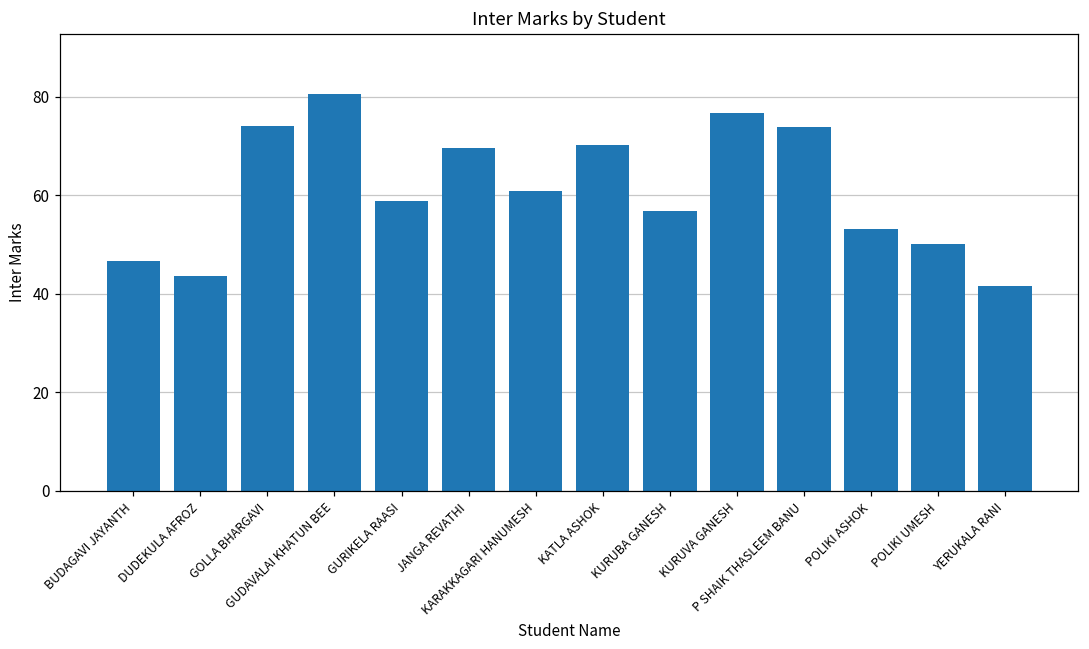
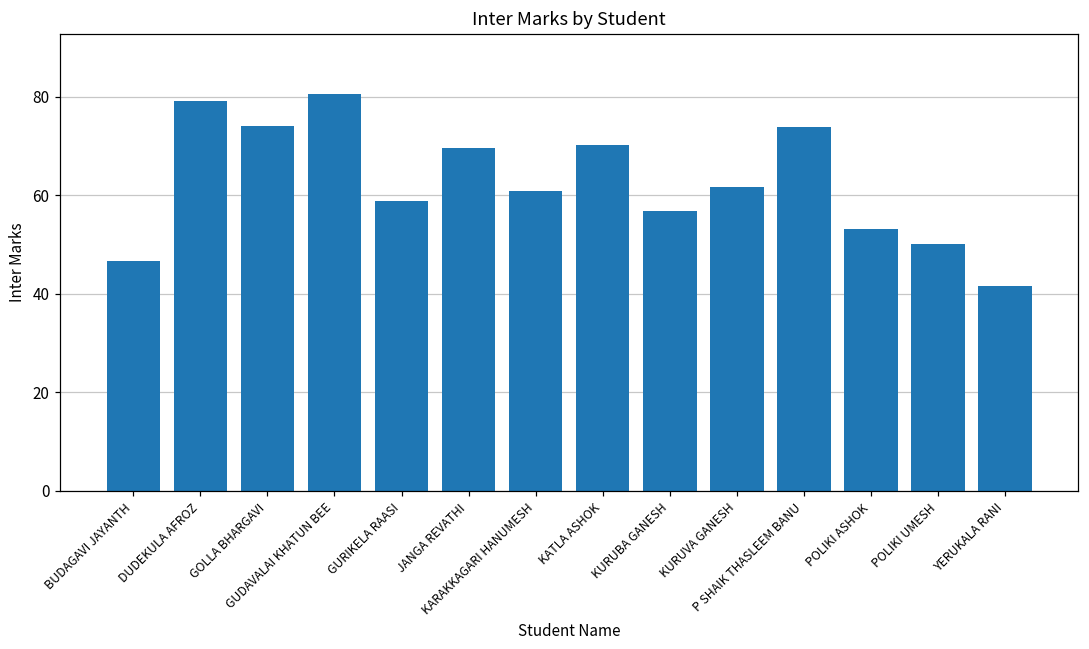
DUDEKULA AFROZ: 44 -> 79
KURUVA GANESH: 77 -> 62
